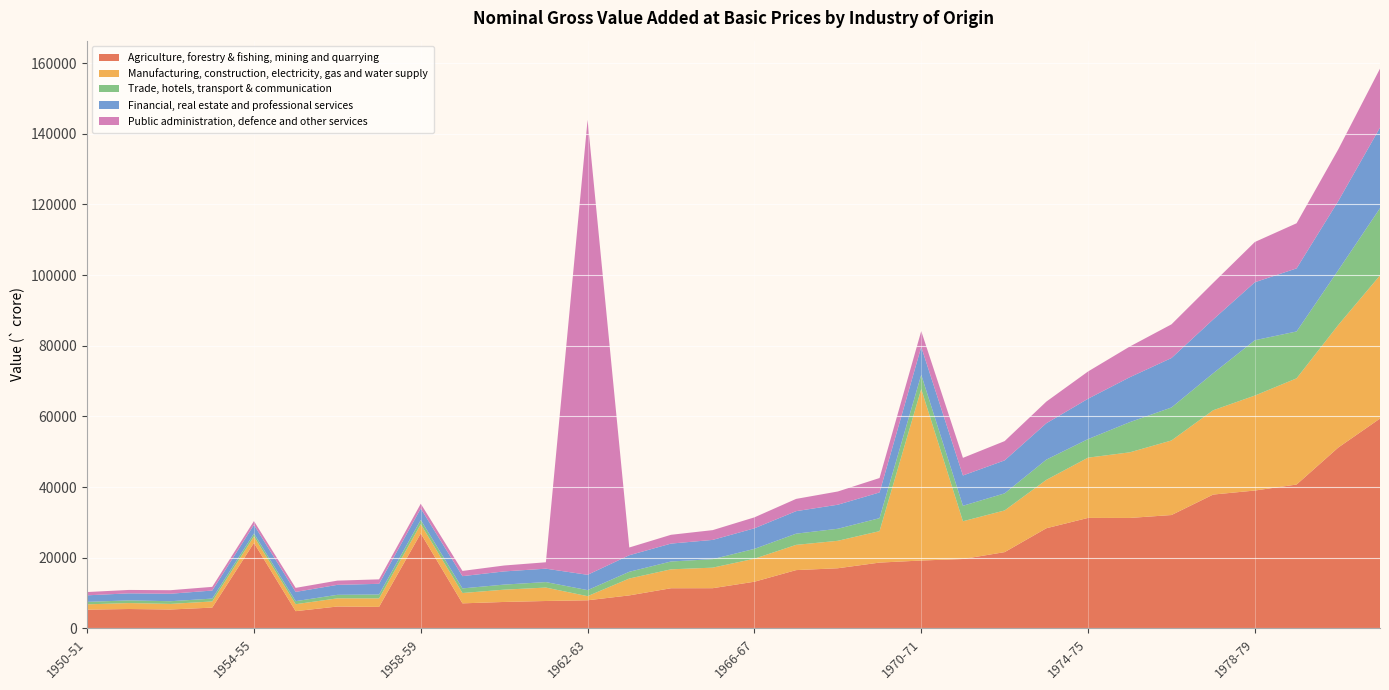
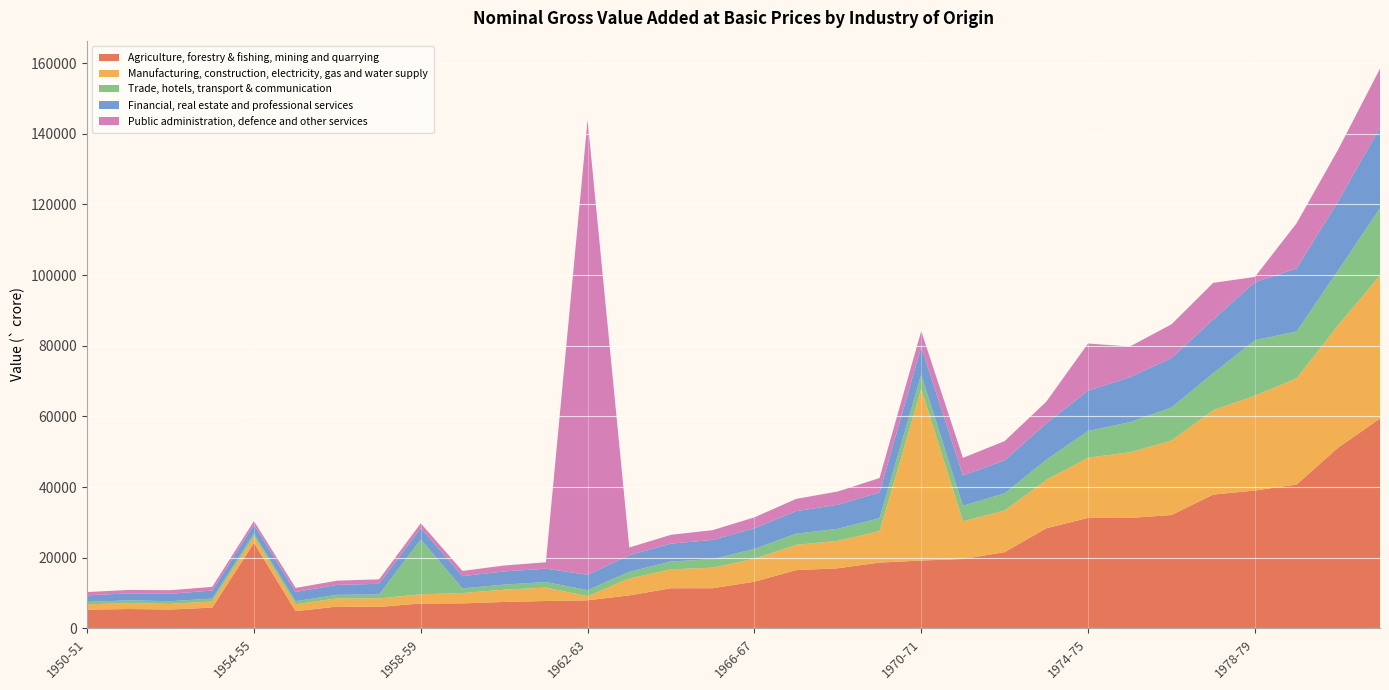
Agriculture, forestry & fishing, mining and quarrying, 1958-59: 27000 -> 7000
Trade, hotels, transport & communication, 1958-59: 1000 -> 16000
Trade, hotels, transport & communication, 1974-75: 5000 -> 8000
Public administration, defence and other services, 1974-75: 8000 -> 13000
Public administration, defence and other services, 1978-79: 11000 -> 2000
